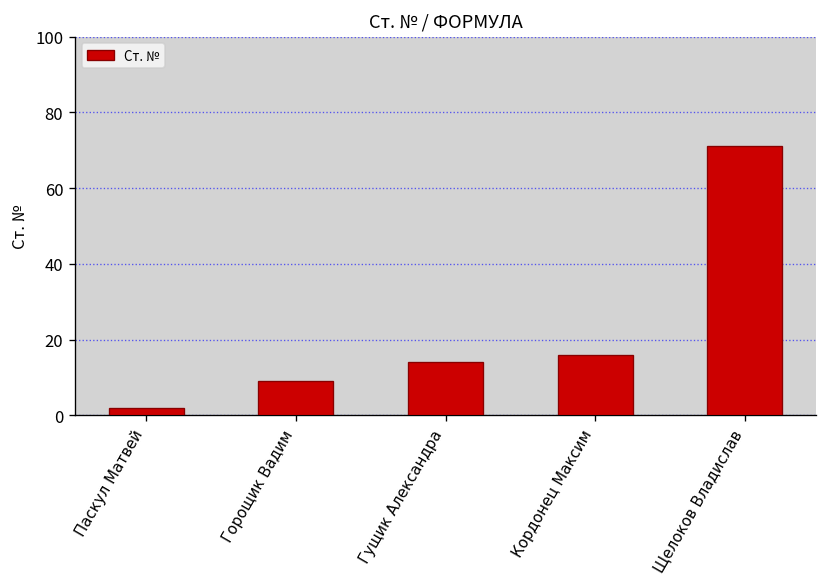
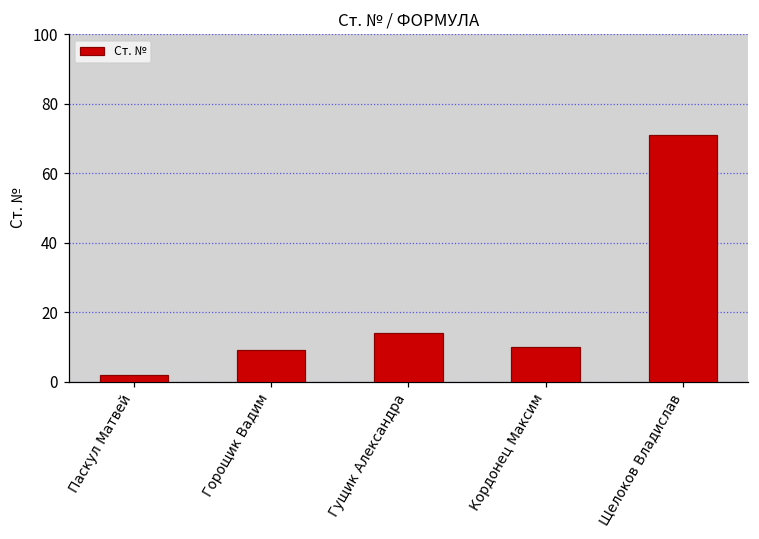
Кордонец Максим: 16 -> 10
